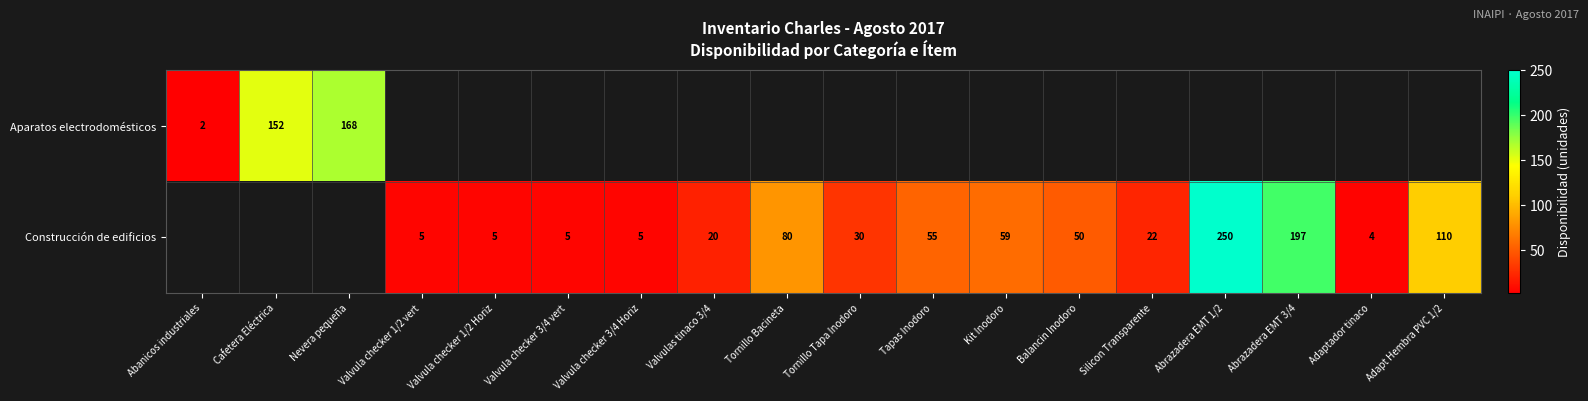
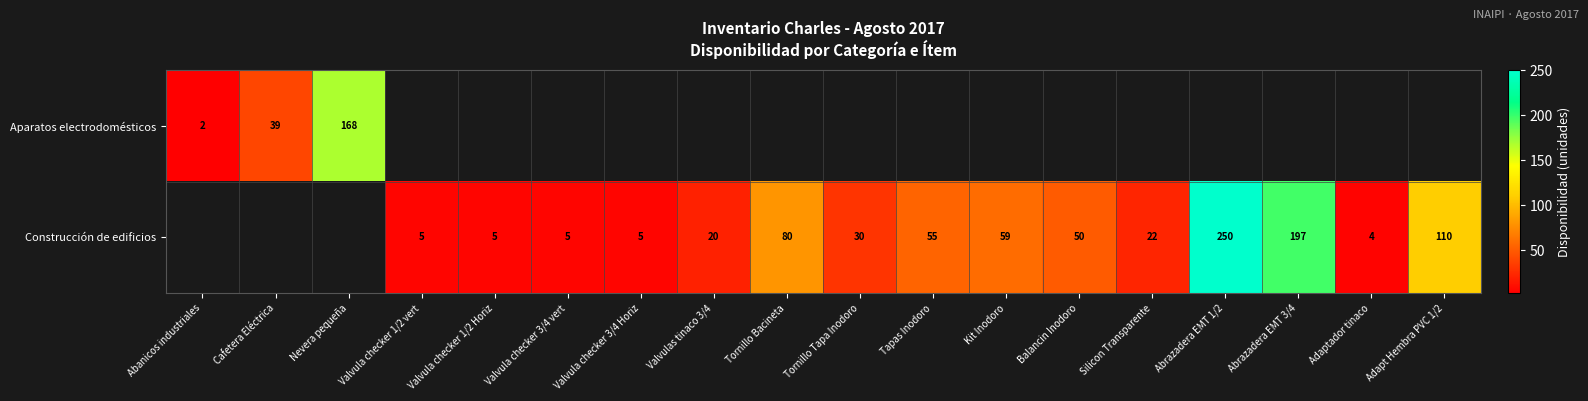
Aparatos electrodomésticos, Cafetera Eléctrica: 152 -> 39
